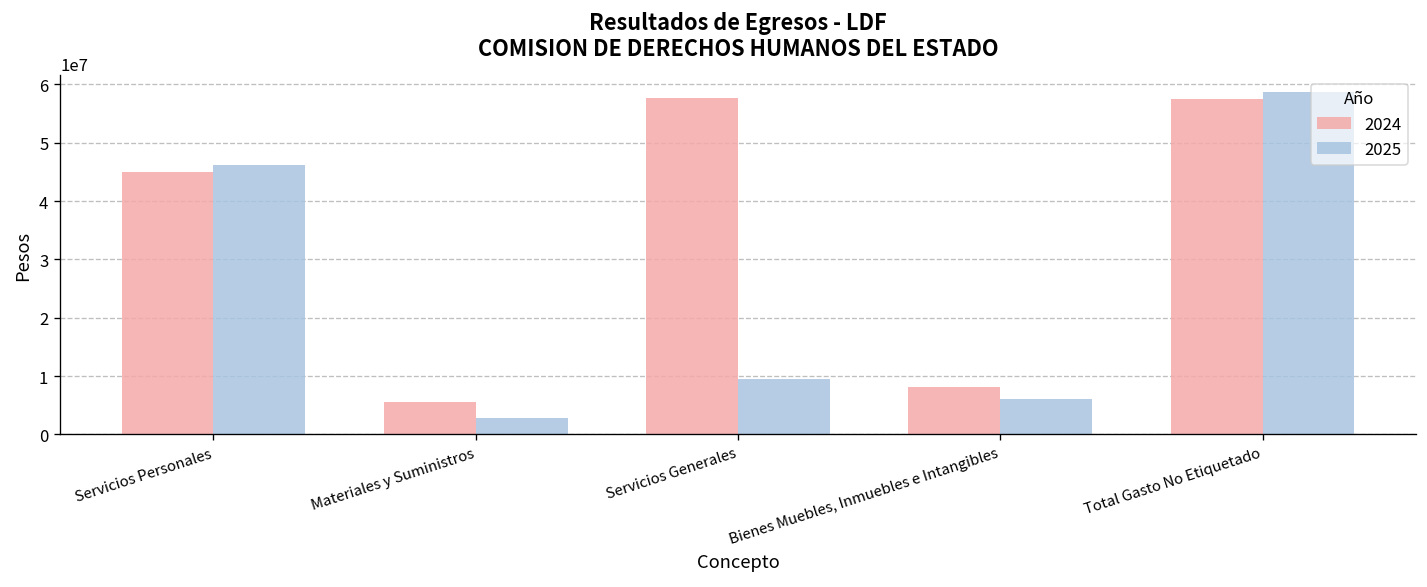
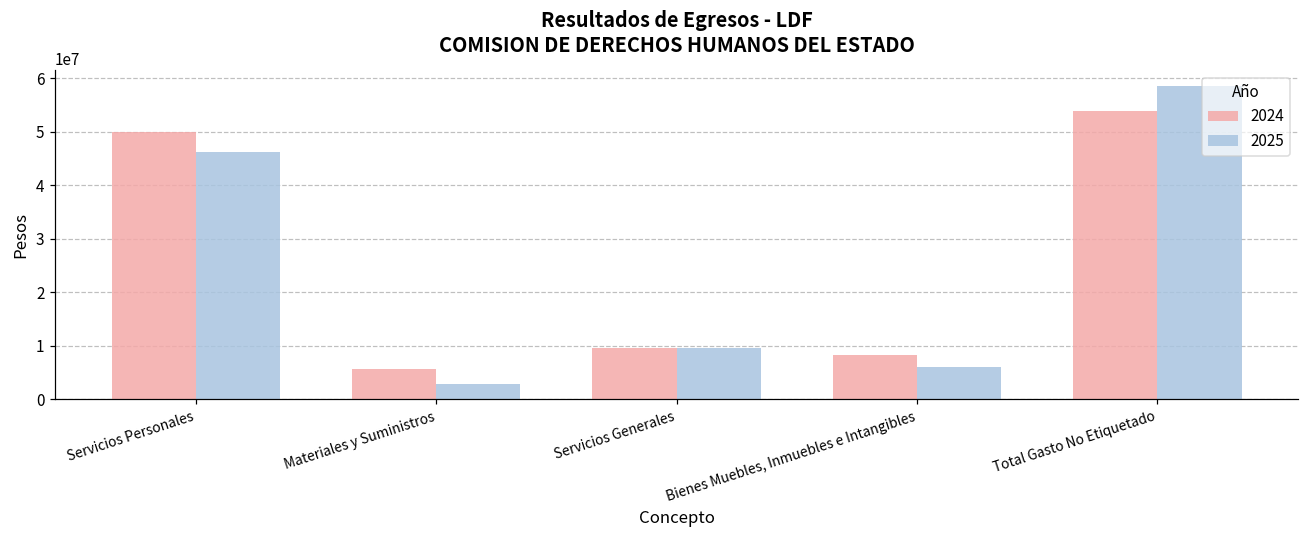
2024, Servicios Personales: 45000000 -> 50000000
2024, Servicios Generales: 58000000 -> 10000000
2024, Total Gasto No Etiquetado: 57000000 -> 54000000
